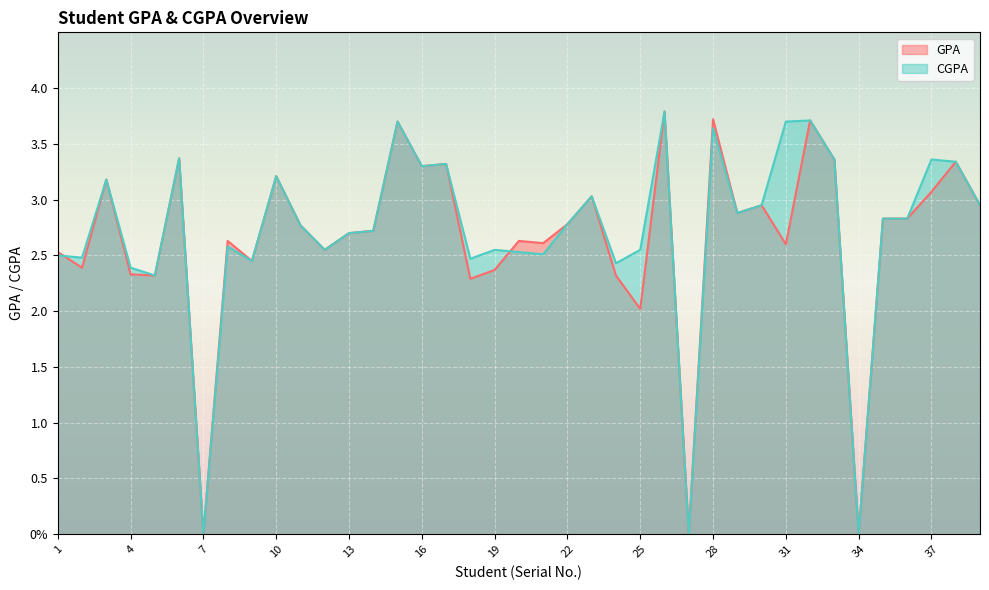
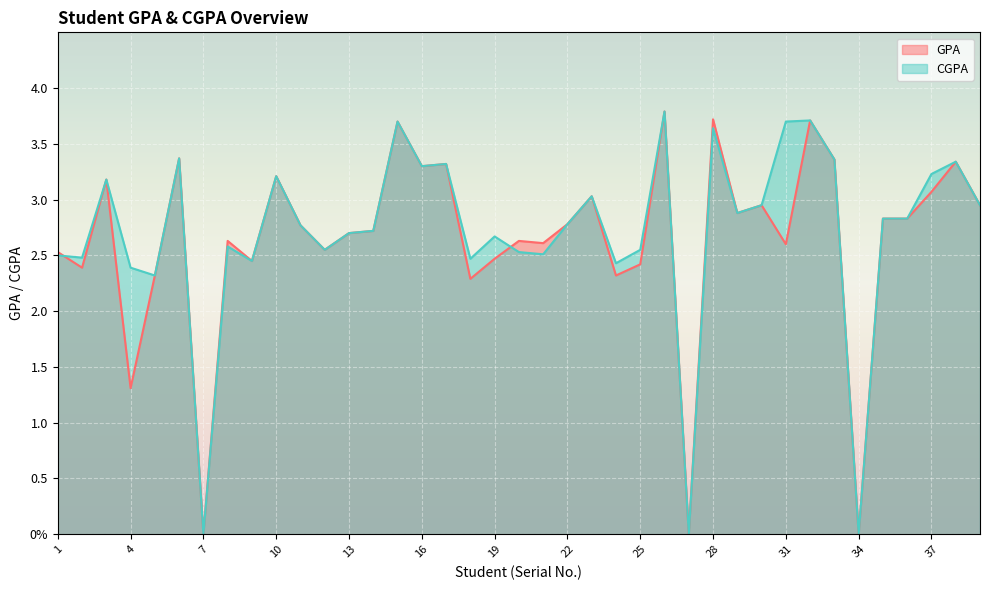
GPA, 4: 2.33 -> 1.31
GPA, 19: 2.37 -> 2.47
CGPA, 19: 2.55 -> 2.67
GPA, 25: 2.02 -> 2.42
CGPA, 37: 3.36 -> 3.23
